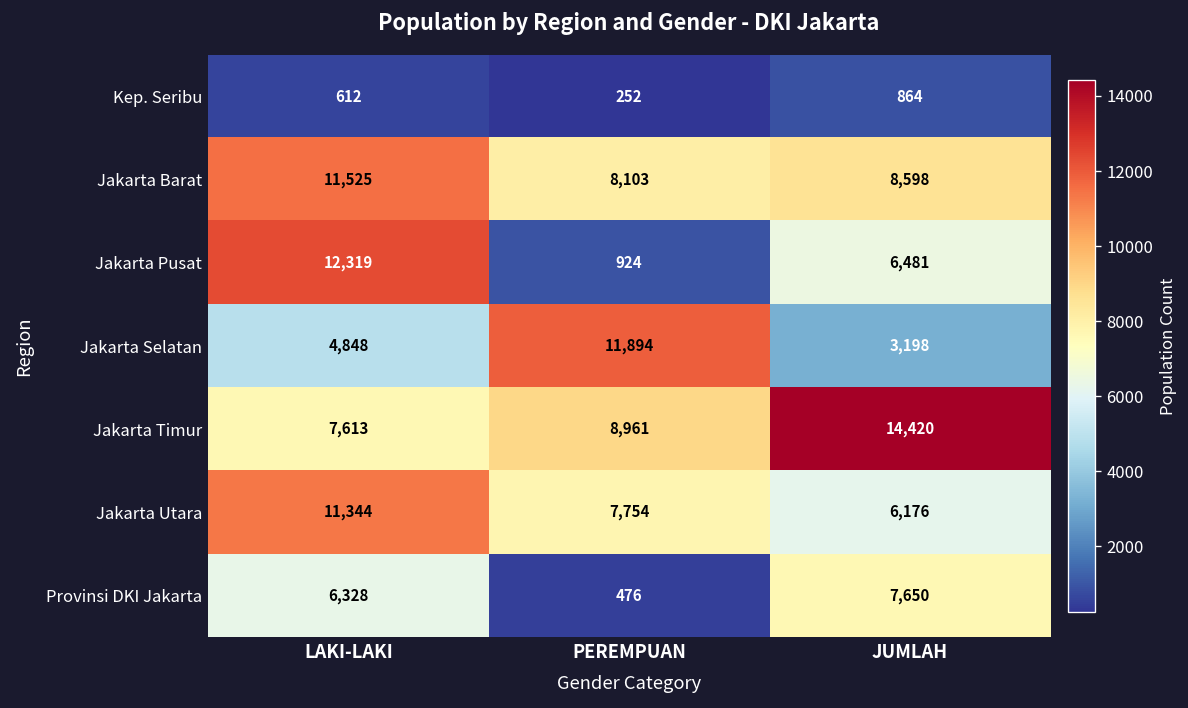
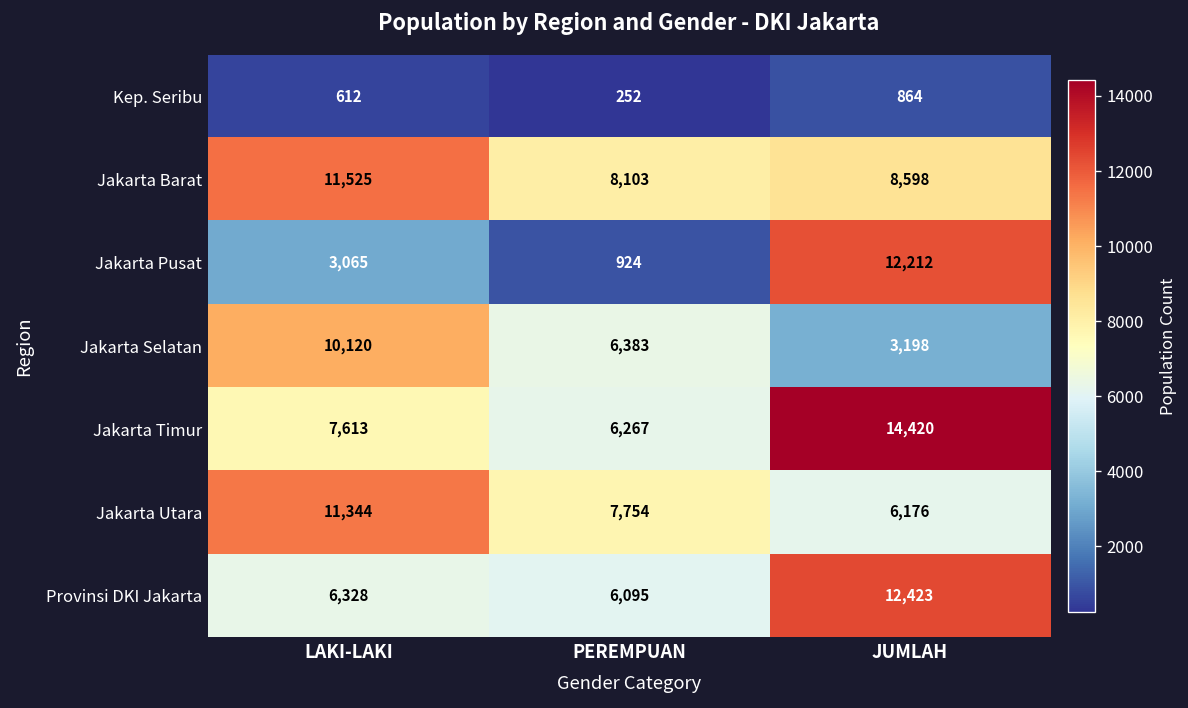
Jakarta Pusat, LAKI-LAKI: 12,319 -> 3,065
Jakarta Pusat, JUMLAH: 6,481 -> 12,212
Jakarta Selatan, LAKI-LAKI: 4,848 -> 10,120
Jakarta Selatan, PEREMPUAN: 11,894 -> 6,383
Jakarta Timur, PEREMPUAN: 8,961 -> 6,267
Provinsi DKI Jakarta, PEREMPUAN: 476 -> 6,095
Provinsi DKI Jakarta, JUMLAH: 7,650 -> 12,423
